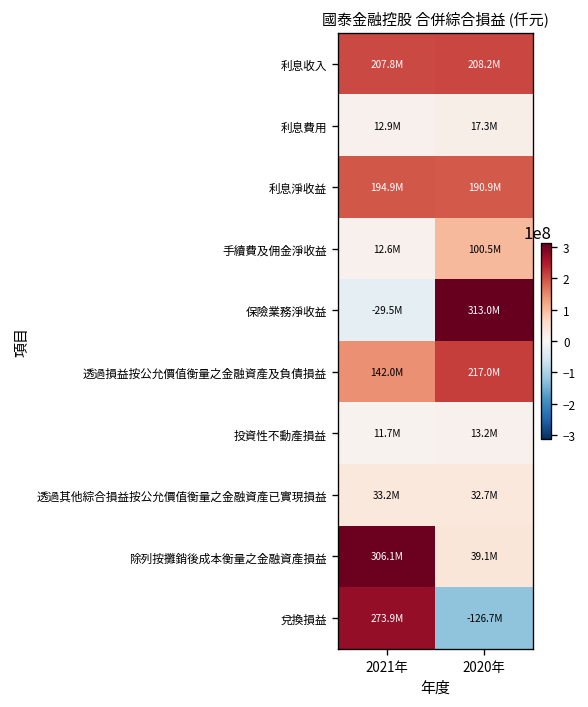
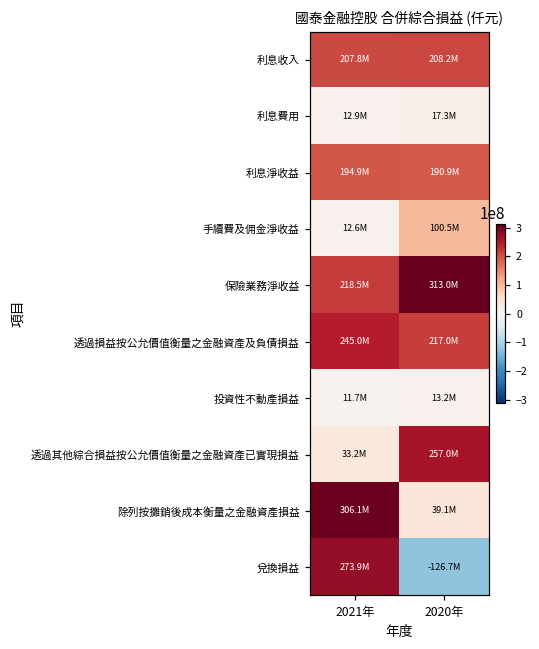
保險業務淨收益, 2021年: -29.5M -> 218.5M
透過損益按公允價值衡量之金融資產及負債損益, 2021年: 142.0M -> 245.0M
透過其他綜合損益按公允價值衡量之金融資產已實現損益, 2020年: 32.7M -> 257.0M
